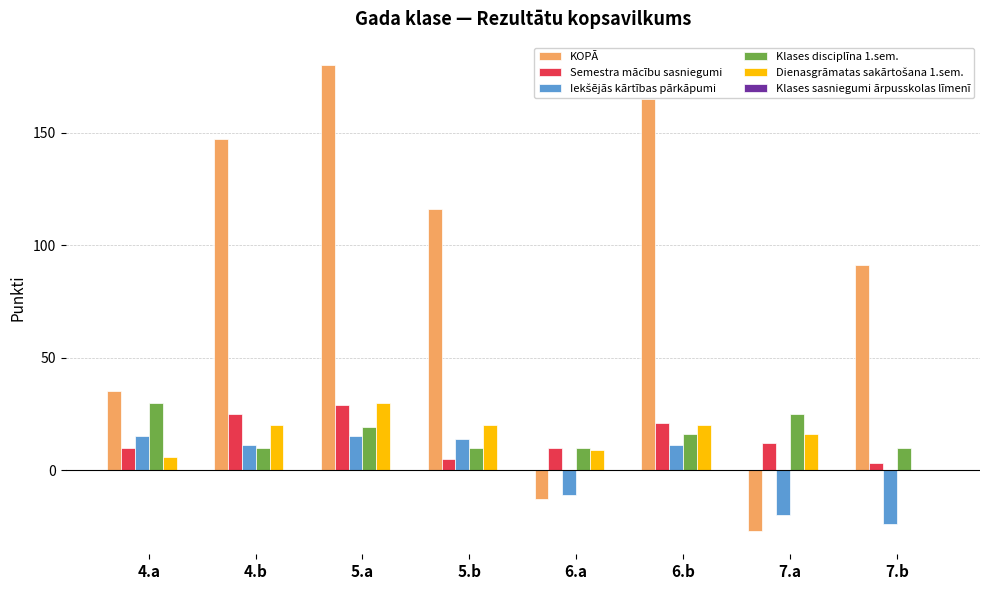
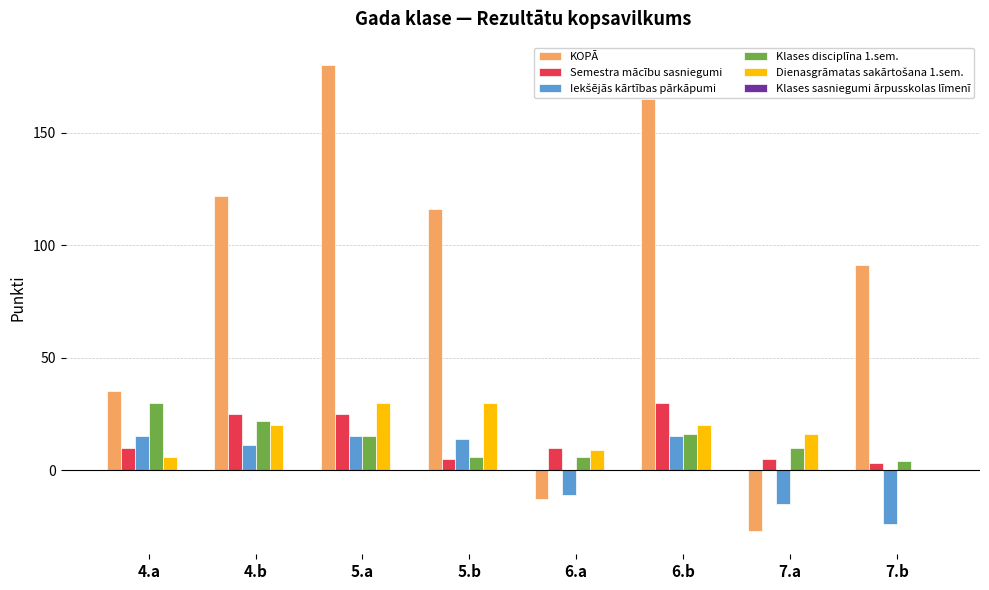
KOPĀ, 4.b: 147 -> 122
Klases disciplīna 1.sem., 4.b: 10 -> 22
Semestra mācību sasniegumi, 5.a: 29 -> 25
Klases disciplīna 1.sem., 5.a: 19 -> 15
Klases disciplīna 1.sem., 5.b: 10 -> 6
Dienasgrāmatas sakārtošana 1.sem., 5.b: 20 -> 30
Klases disciplīna 1.sem., 6.a: 10 -> 6
Semestra mācību sasniegumi, 6.b: 21 -> 30
Iekšējās kārtības pārkāpumi, 6.b: 11 -> 15
Semestra mācību sasniegumi, 7.a: 12 -> 5
Iekšējās kārtības pārkāpumi, 7.a: -20 -> -15
Klases disciplīna 1.sem., 7.a: 25 -> 10
Klases disciplīna 1.sem., 7.b: 10 -> 4
